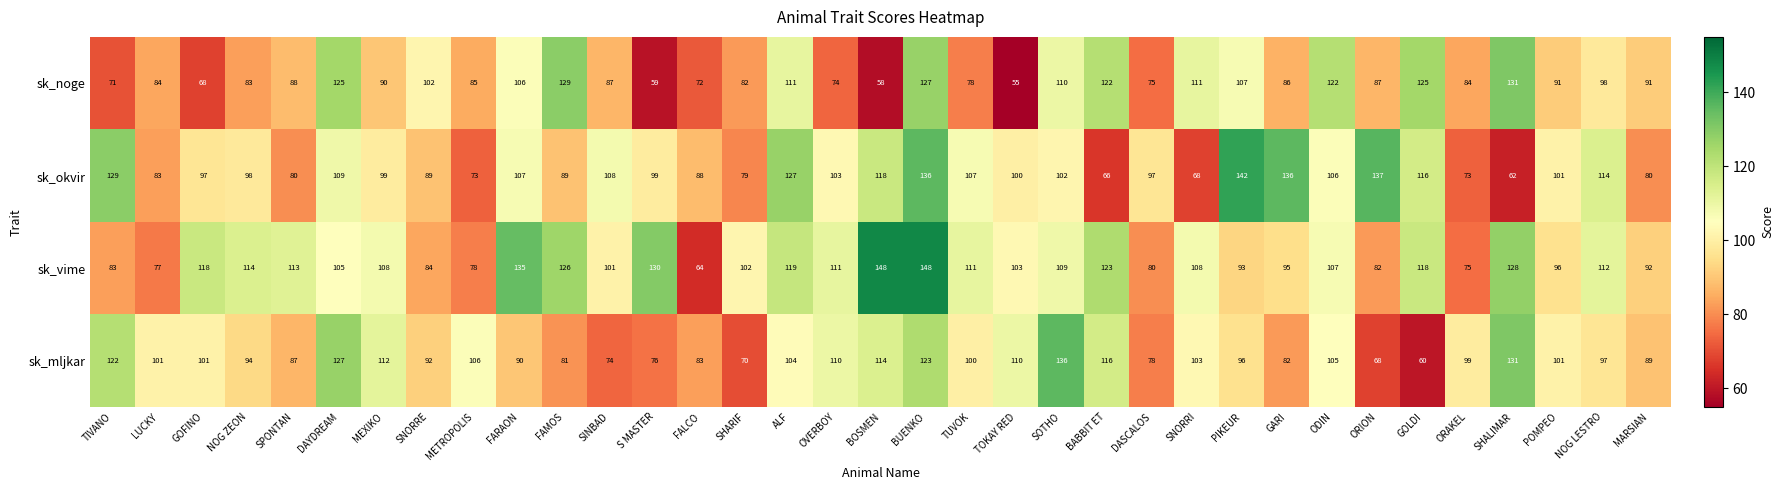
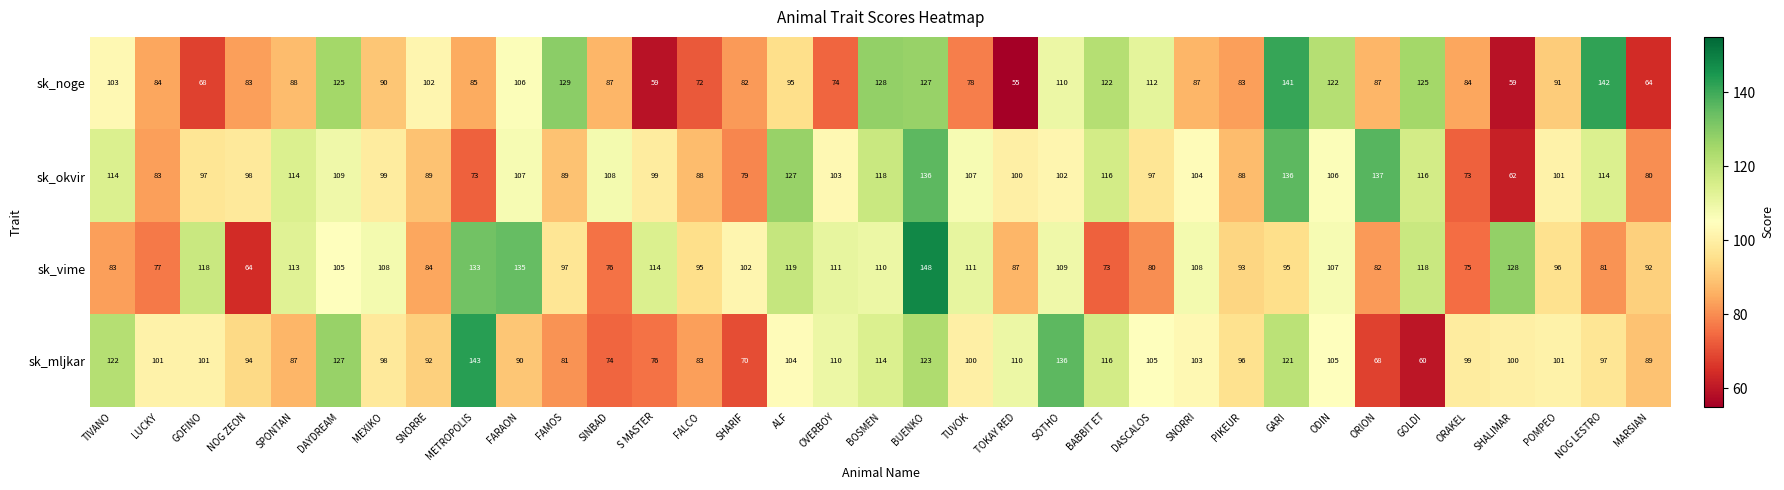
sk_noge, TIVANO: 71 -> 103
sk_noge, ALF: 111 -> 95
sk_noge, BOSMEN: 58 -> 128
sk_noge, DASCALOS: 75 -> 112
sk_noge, SNORRI: 111 -> 87
sk_noge, PIKEUR: 107 -> 83
sk_noge, GARI: 86 -> 141
sk_noge, SHALIMAR: 131 -> 59
sk_noge, NOG LESTRO: 98 -> 142
sk_noge, MARSIAN: 91 -> 64
sk_okvir, TIVANO: 129 -> 114
sk_okvir, SPONTAN: 80 -> 114
sk_okvir, BABBIT ET: 66 -> 116
sk_okvir, SNORRI: 68 -> 104
sk_okvir, PIKEUR: 142 -> 88
sk_vime, NOG ZEON: 114 -> 64
sk_vime, METROPOLIS: 78 -> 133
sk_vime, FAMOS: 126 -> 97
sk_vime, SINBAD: 101 -> 76
sk_vime, S MASTER: 130 -> 114
sk_vime, FALCO: 64 -> 95
sk_vime, BOSMEN: 148 -> 110
sk_vime, TOKAY RED: 103 -> 87
sk_vime, BABBIT ET: 123 -> 73
sk_vime, NOG LESTRO: 112 -> 81
sk_mljkar, MEXIKO: 112 -> 98
sk_mljkar, METROPOLIS: 106 -> 143
sk_mljkar, DASCALOS: 78 -> 105
sk_mljkar, GARI: 82 -> 121
sk_mljkar, SHALIMAR: 131 -> 100
